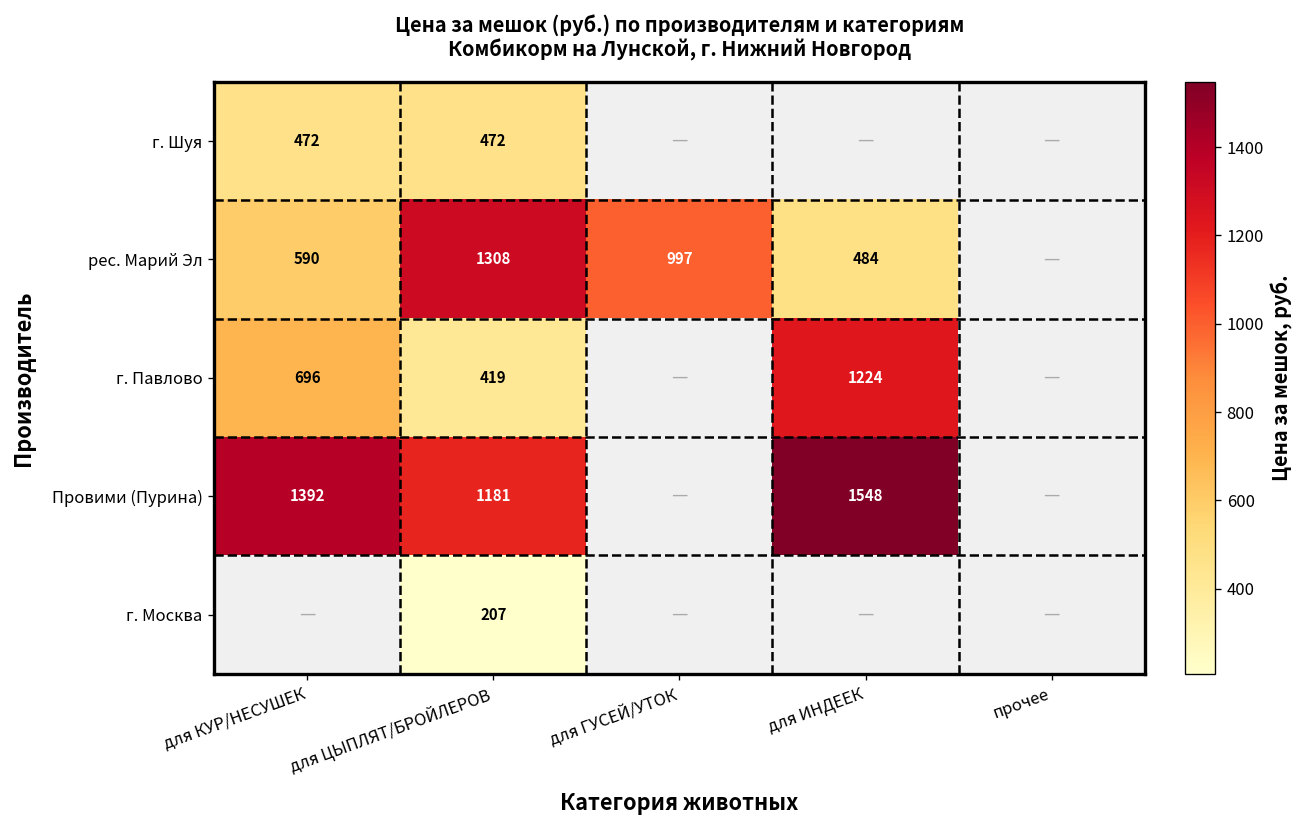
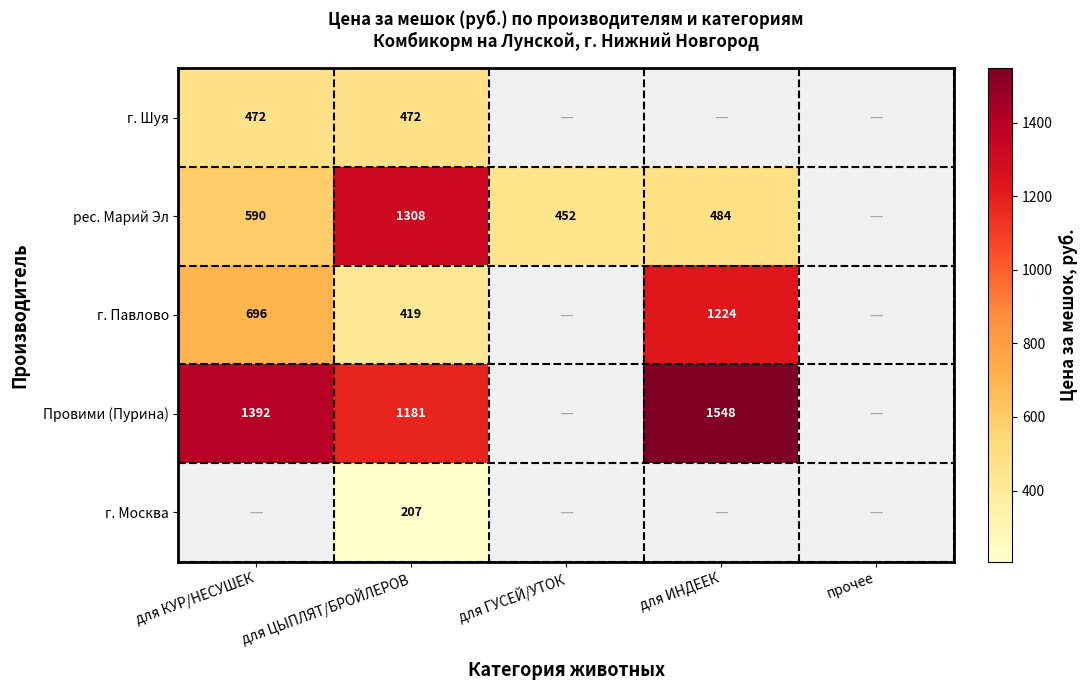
рес. Марий Эл, для ГУСЕЙ/УТОК: 997 -> 452
